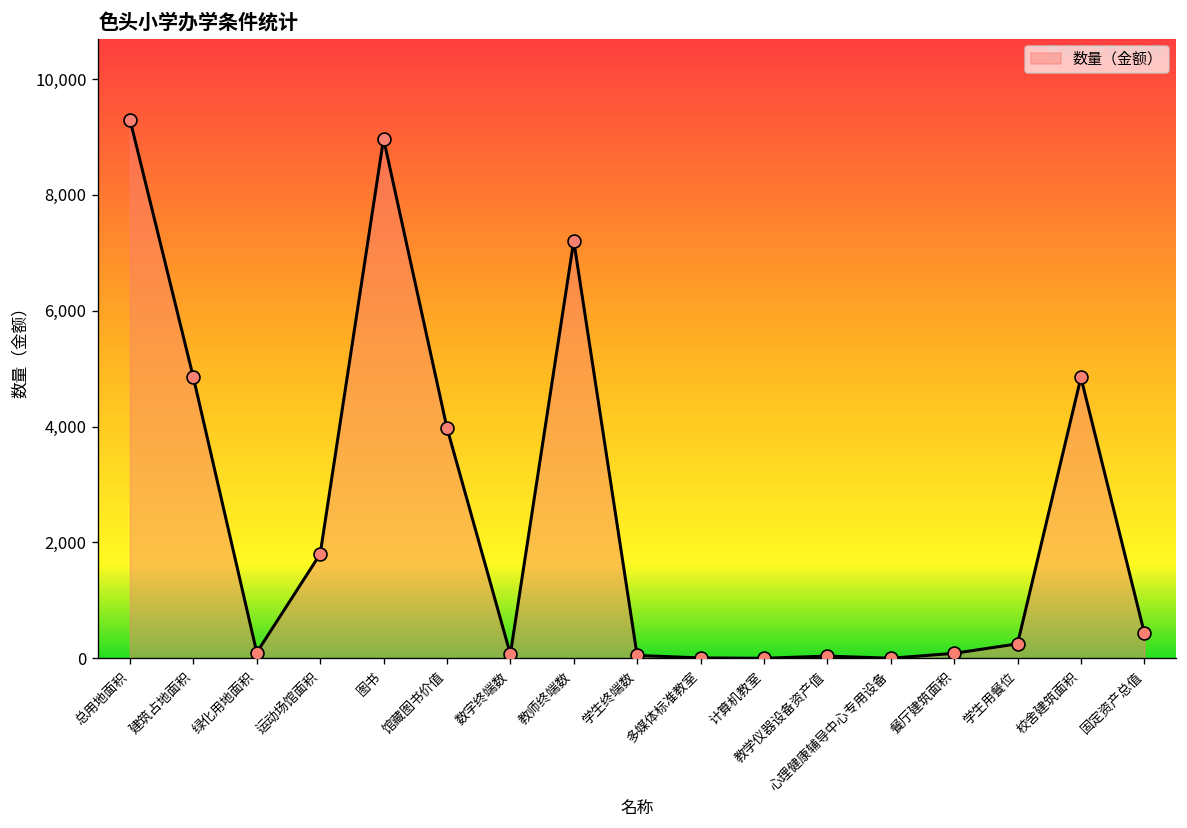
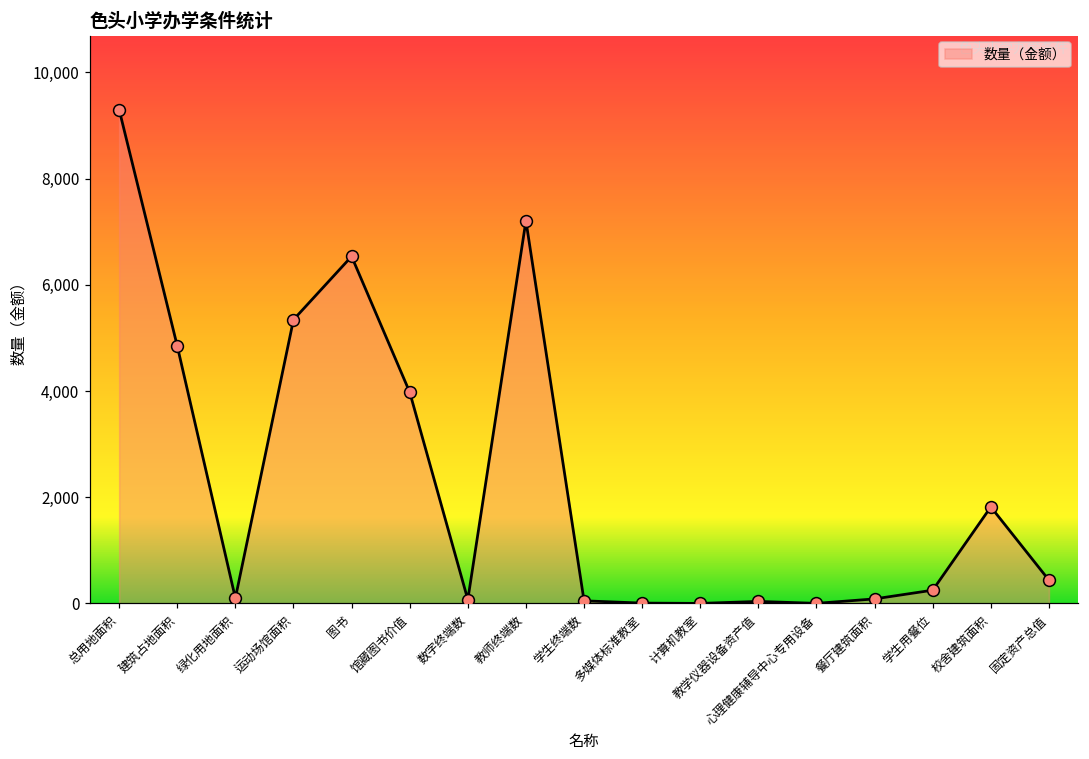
运动场馆面积: 1,800 -> 5,300
图书: 9,000 -> 6,500
校舍建筑面积: 4,800 -> 1,800
